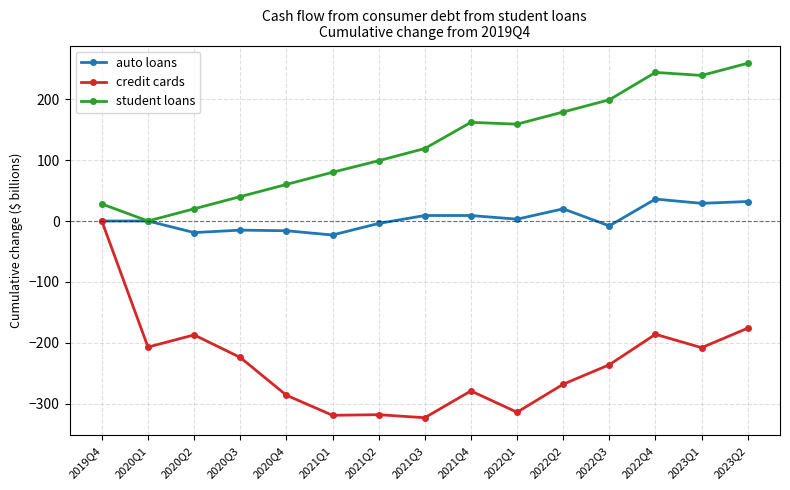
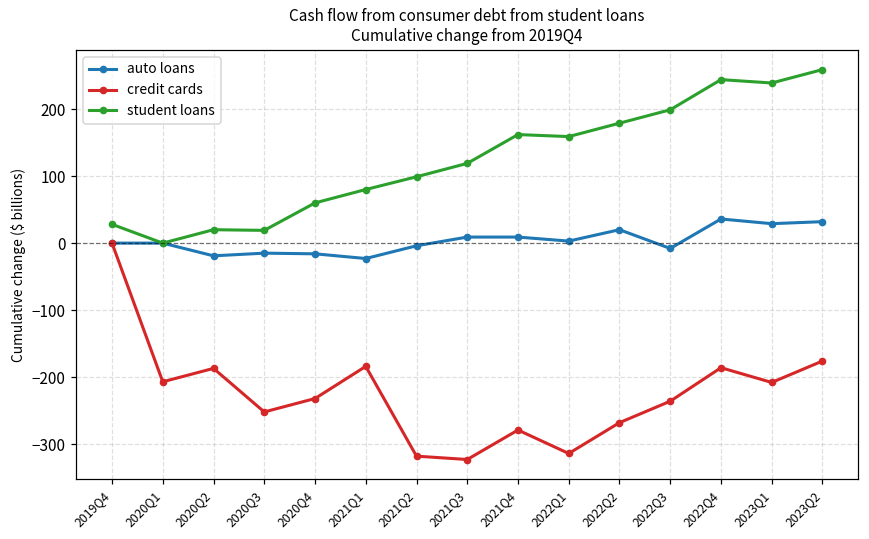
credit cards, 2020Q3: -220 -> -250
student loans, 2020Q3: 40 -> 20
credit cards, 2020Q4: -290 -> -230
credit cards, 2021Q1: -320 -> -180
